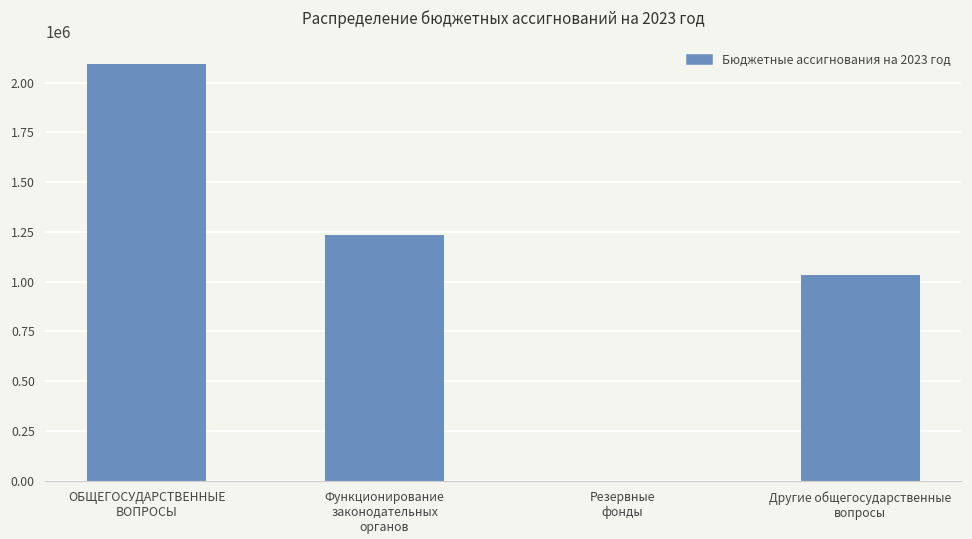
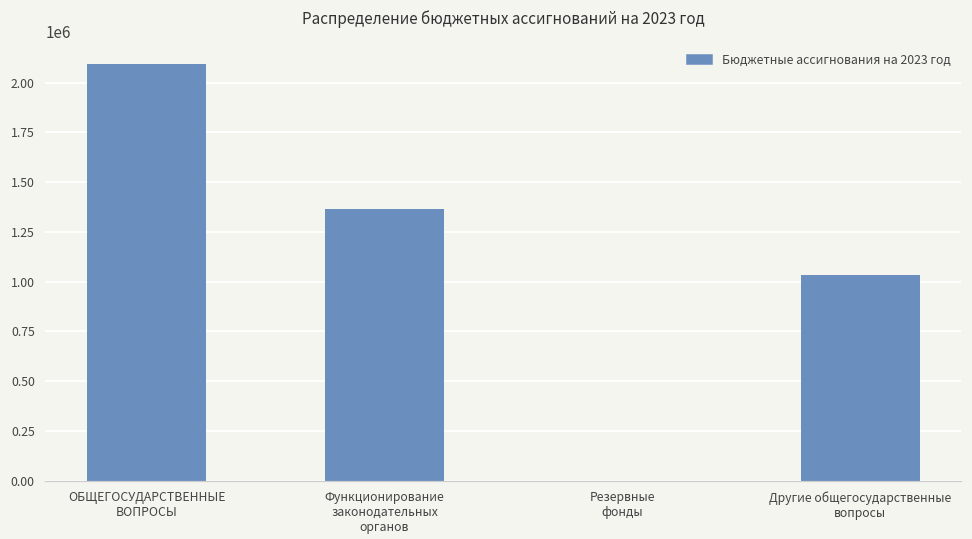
Функционирование законодательных органов: 1240000 -> 1370000
